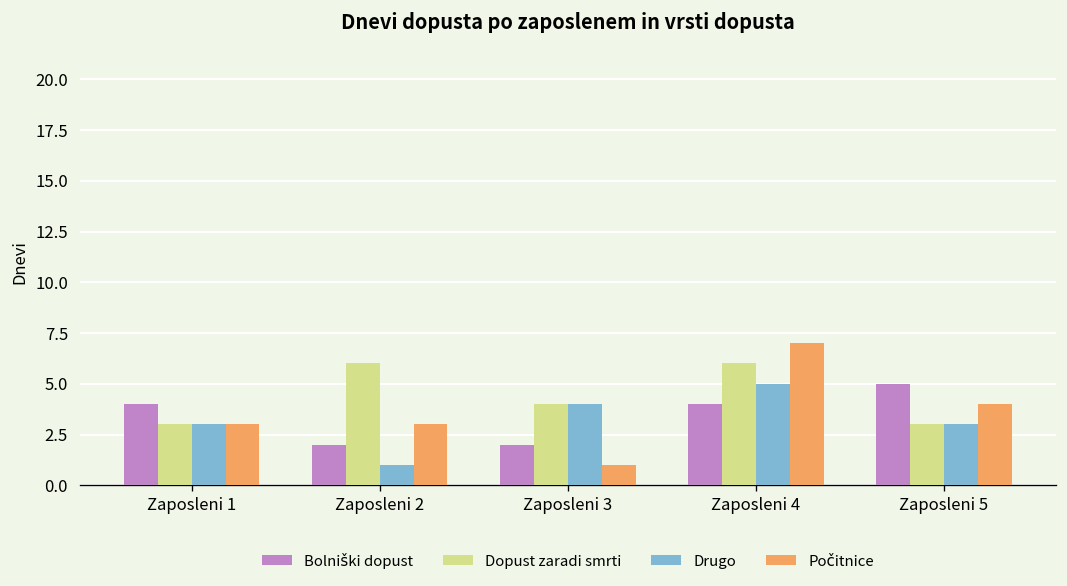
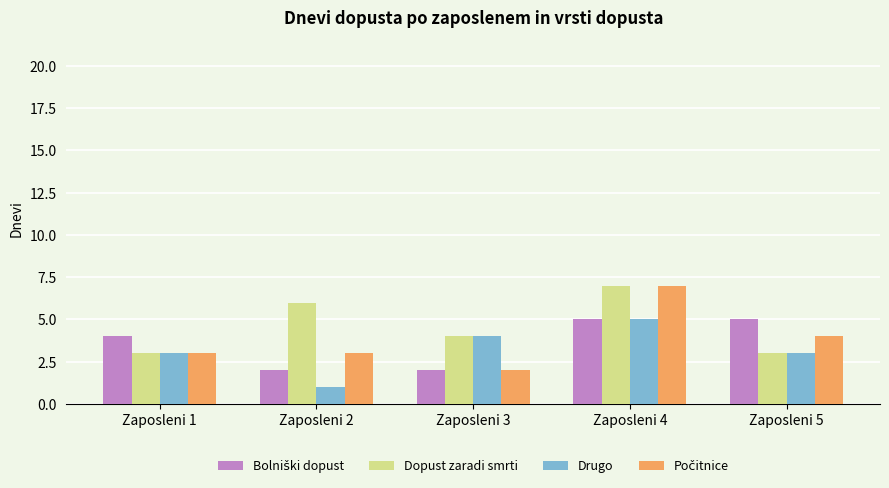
Počitnice, Zaposleni 3: 1 -> 2
Bolniški dopust, Zaposleni 4: 4 -> 5
Dopust zaradi smrti, Zaposleni 4: 6 -> 7
